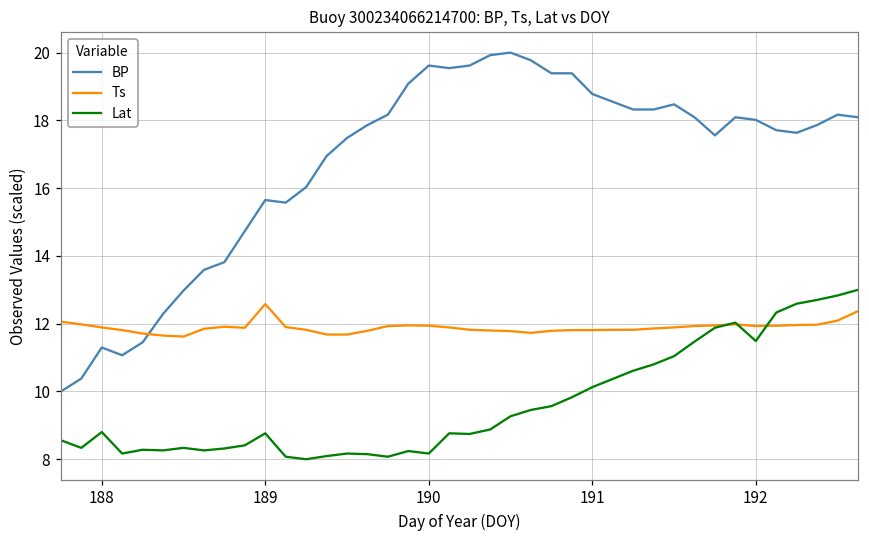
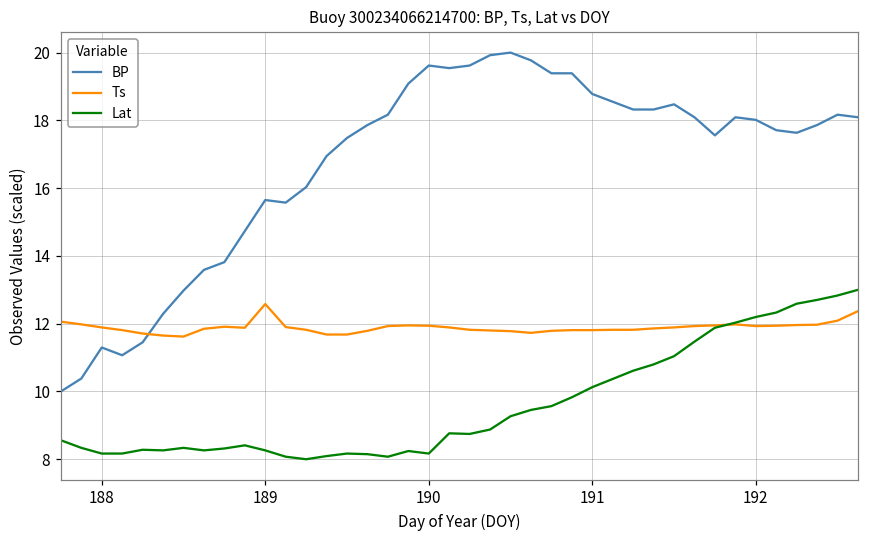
Lat, 188: 8.8 -> 8.2
Lat, 189: 8.8 -> 8.3
Lat, 192: 11.5 -> 12.2
